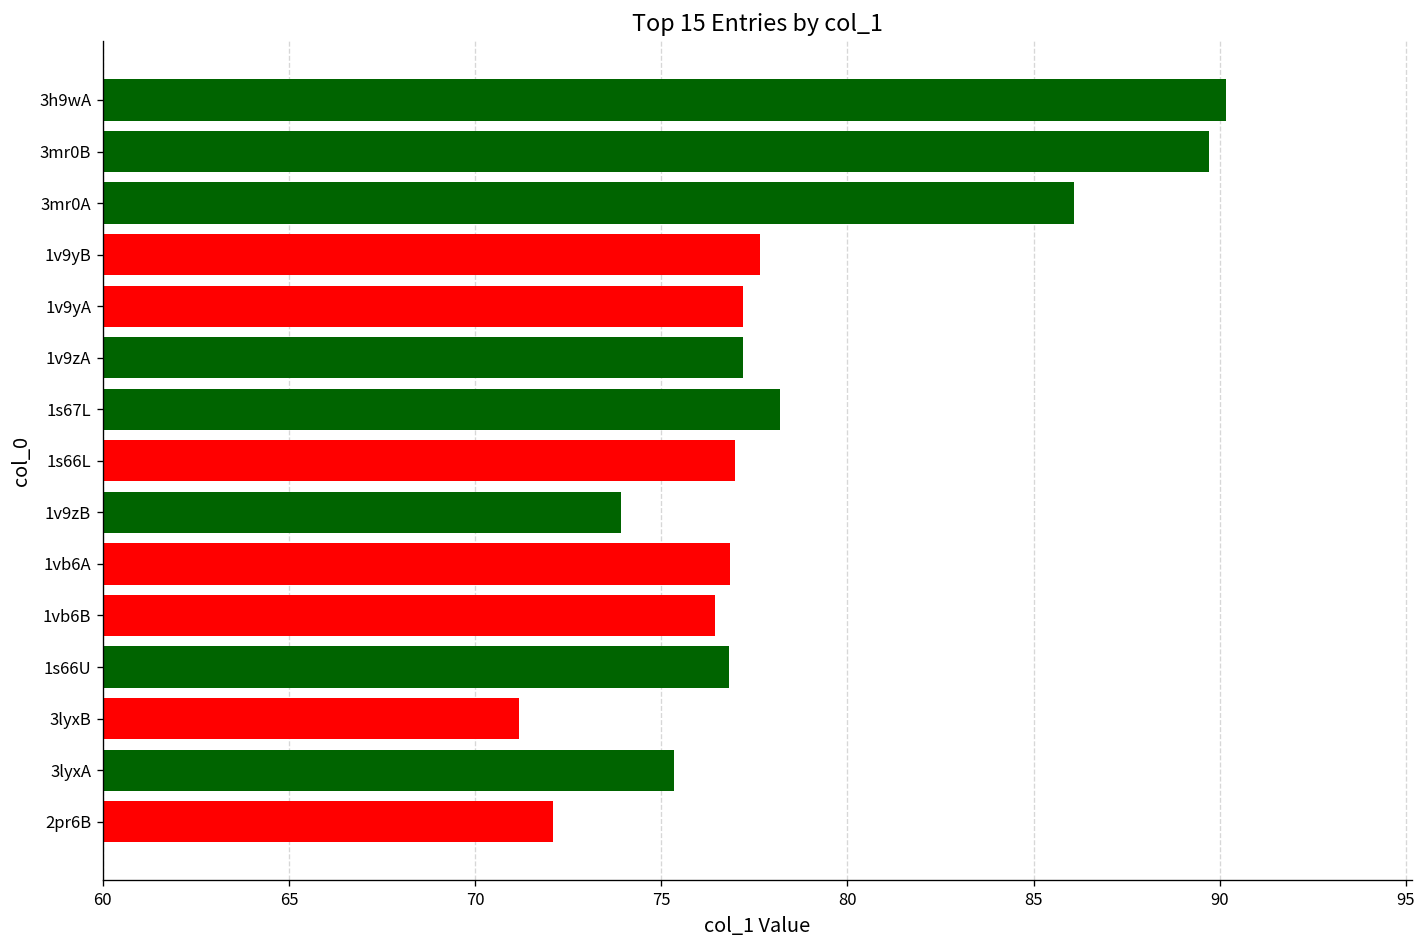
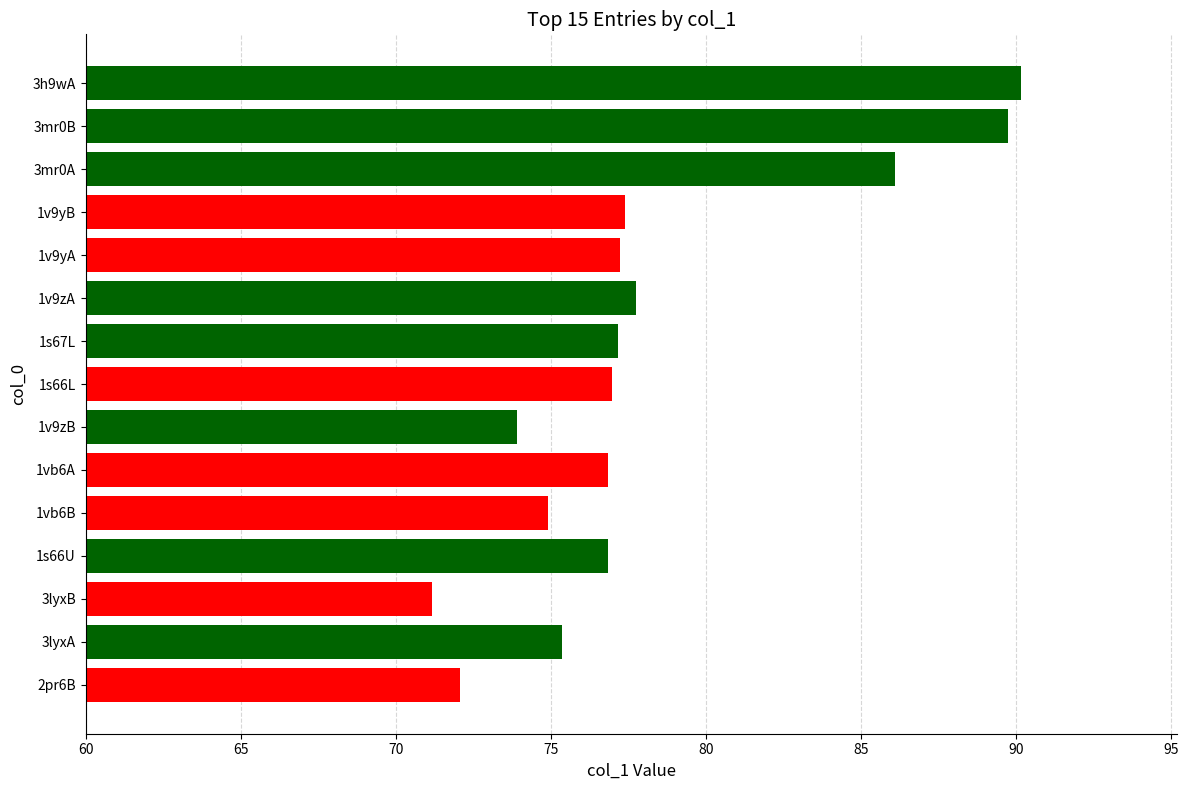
1v9yB: 77.7 -> 77.4
1v9zA: 77.2 -> 77.8
1s67L: 78.2 -> 77.1
1vb6B: 76.5 -> 74.9
